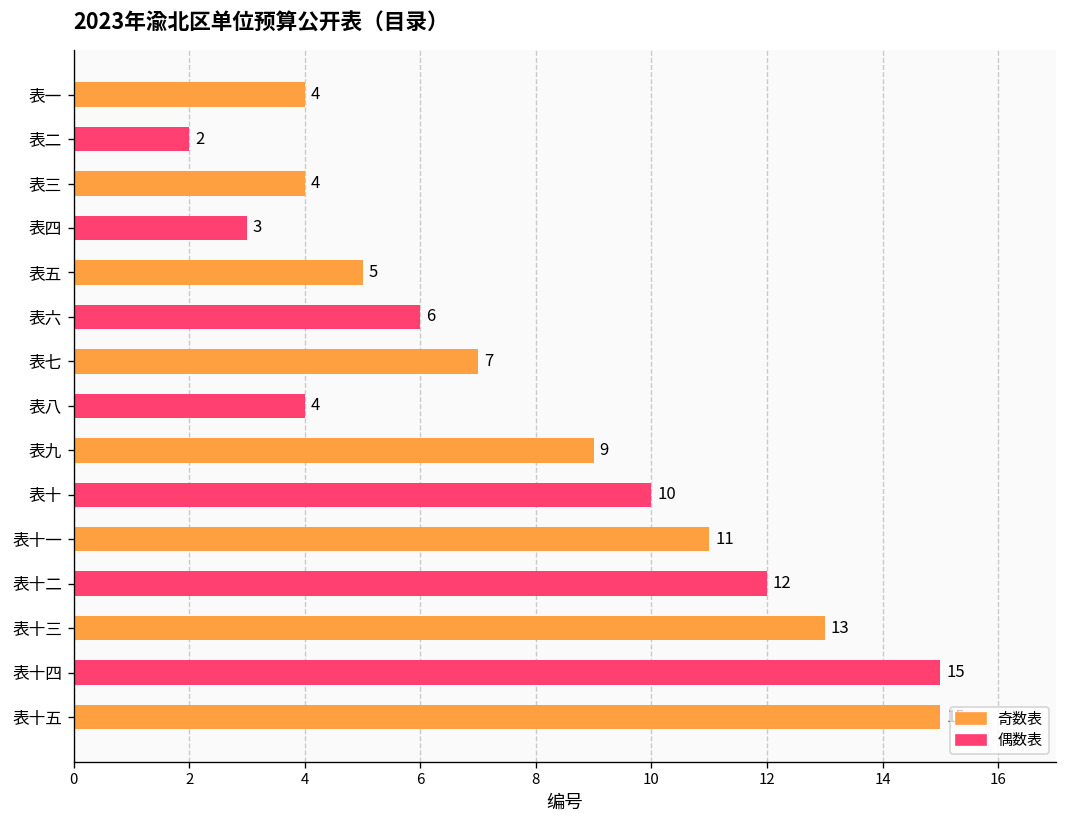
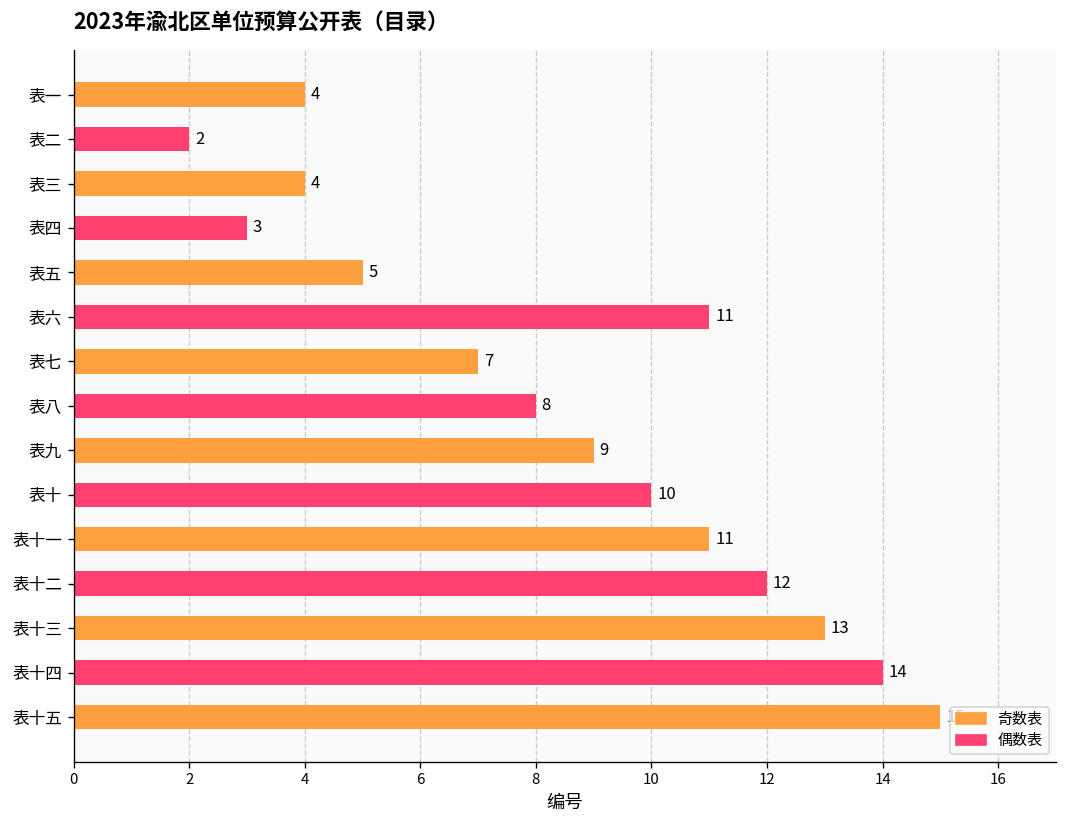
表六: 6 -> 11
表八: 4 -> 8
表十四: 15 -> 14
